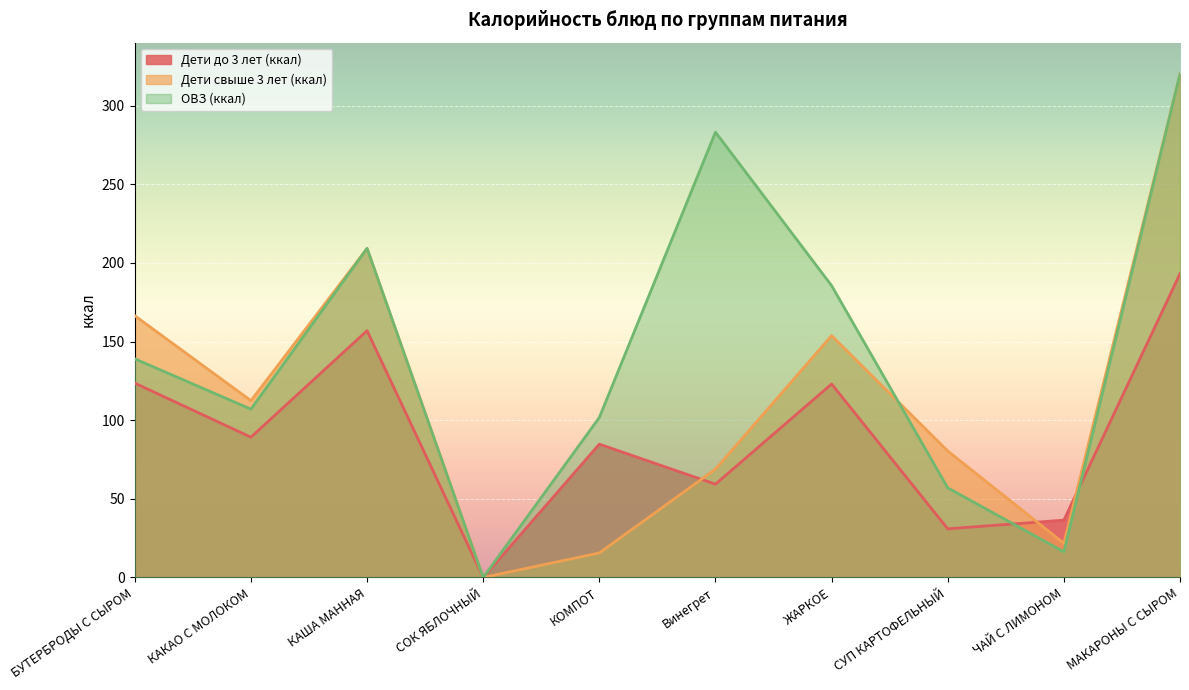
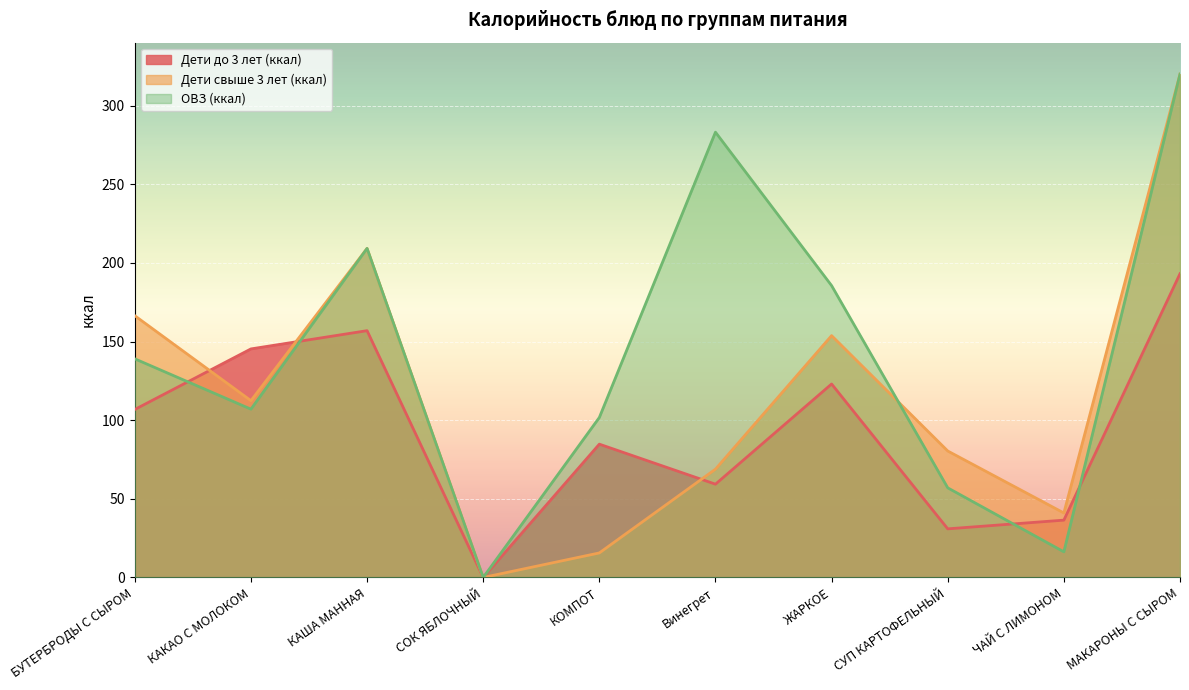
Дети до 3 лет (ккал), БУТЕРБРОДЫ С СЫРОМ: 124 -> 107
Дети до 3 лет (ккал), КАКАО С МОЛОКОМ: 89 -> 145
Дети свыше 3 лет (ккал), ЧАЙ С ЛИМОНОМ: 22 -> 41
